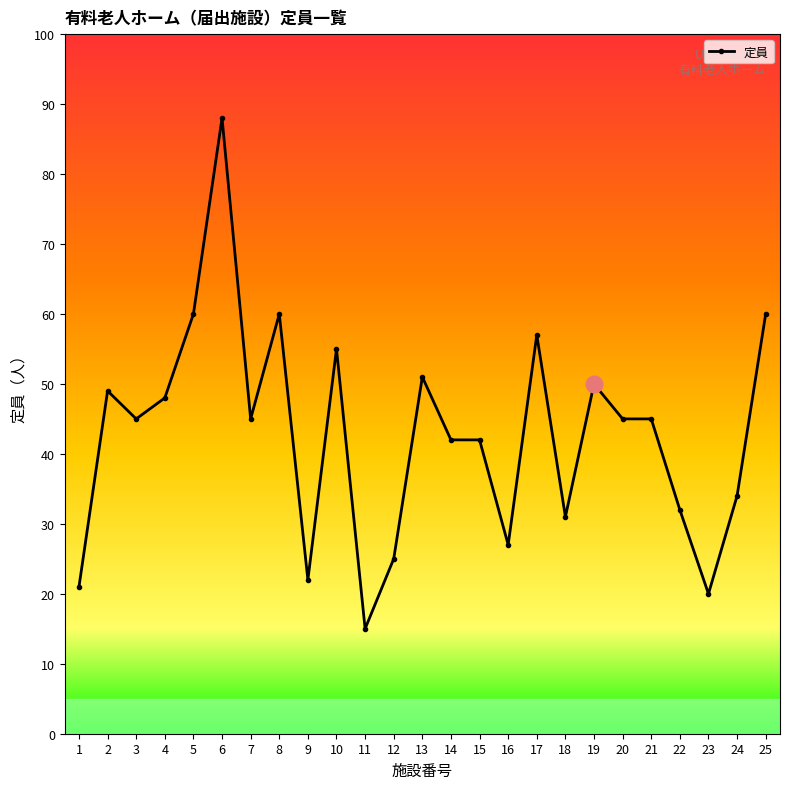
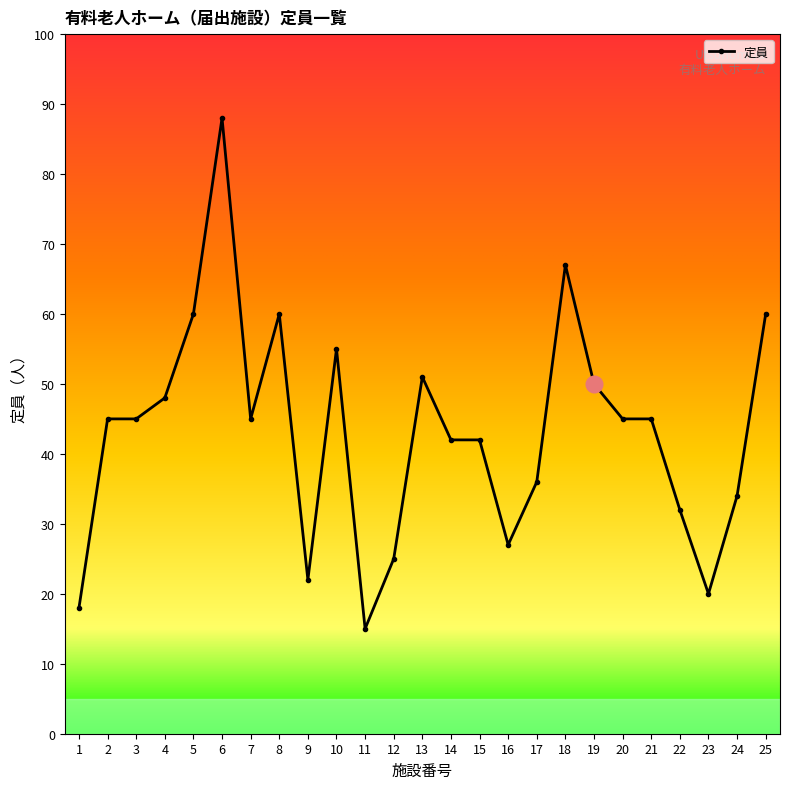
定員, 1: 21 -> 18
定員, 2: 49 -> 45
定員, 17: 57 -> 36
定員, 18: 31 -> 67
